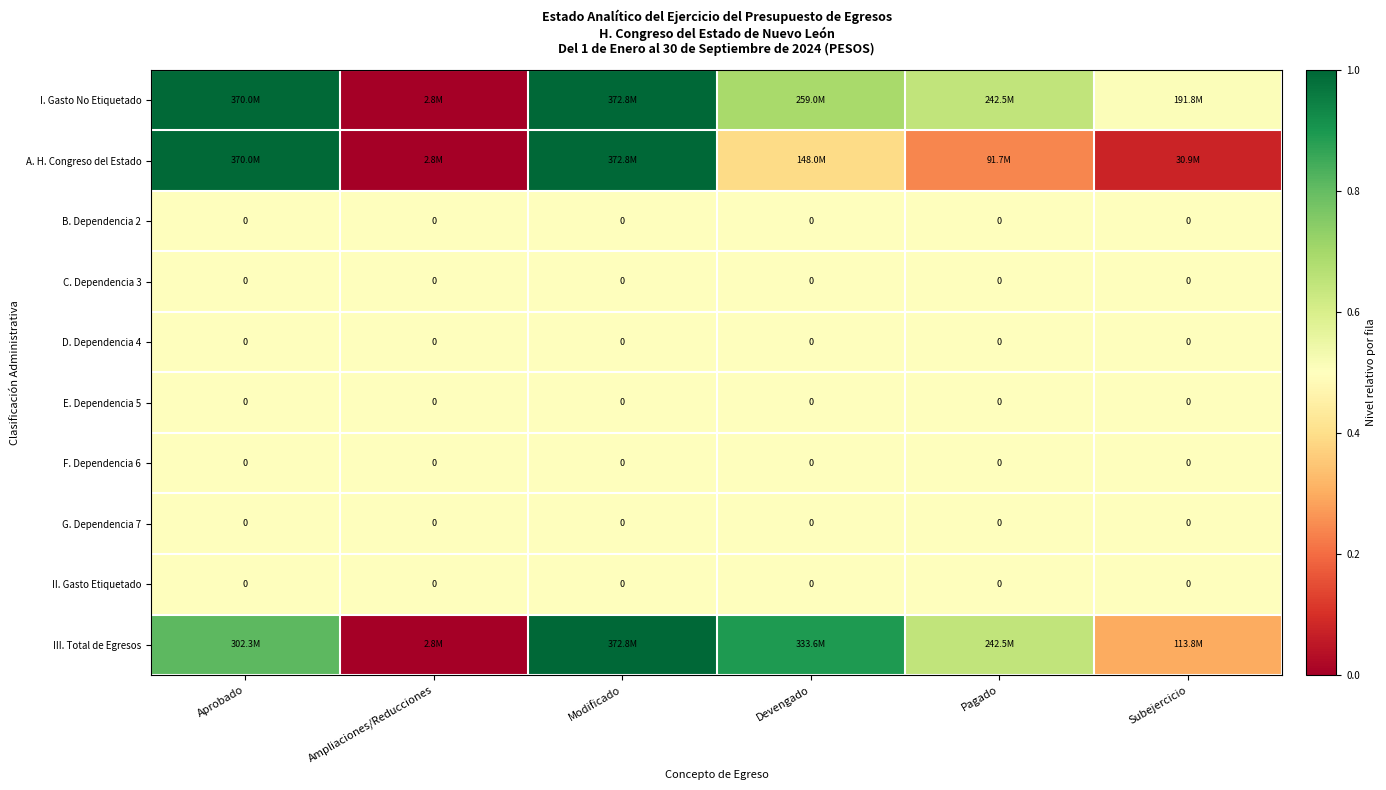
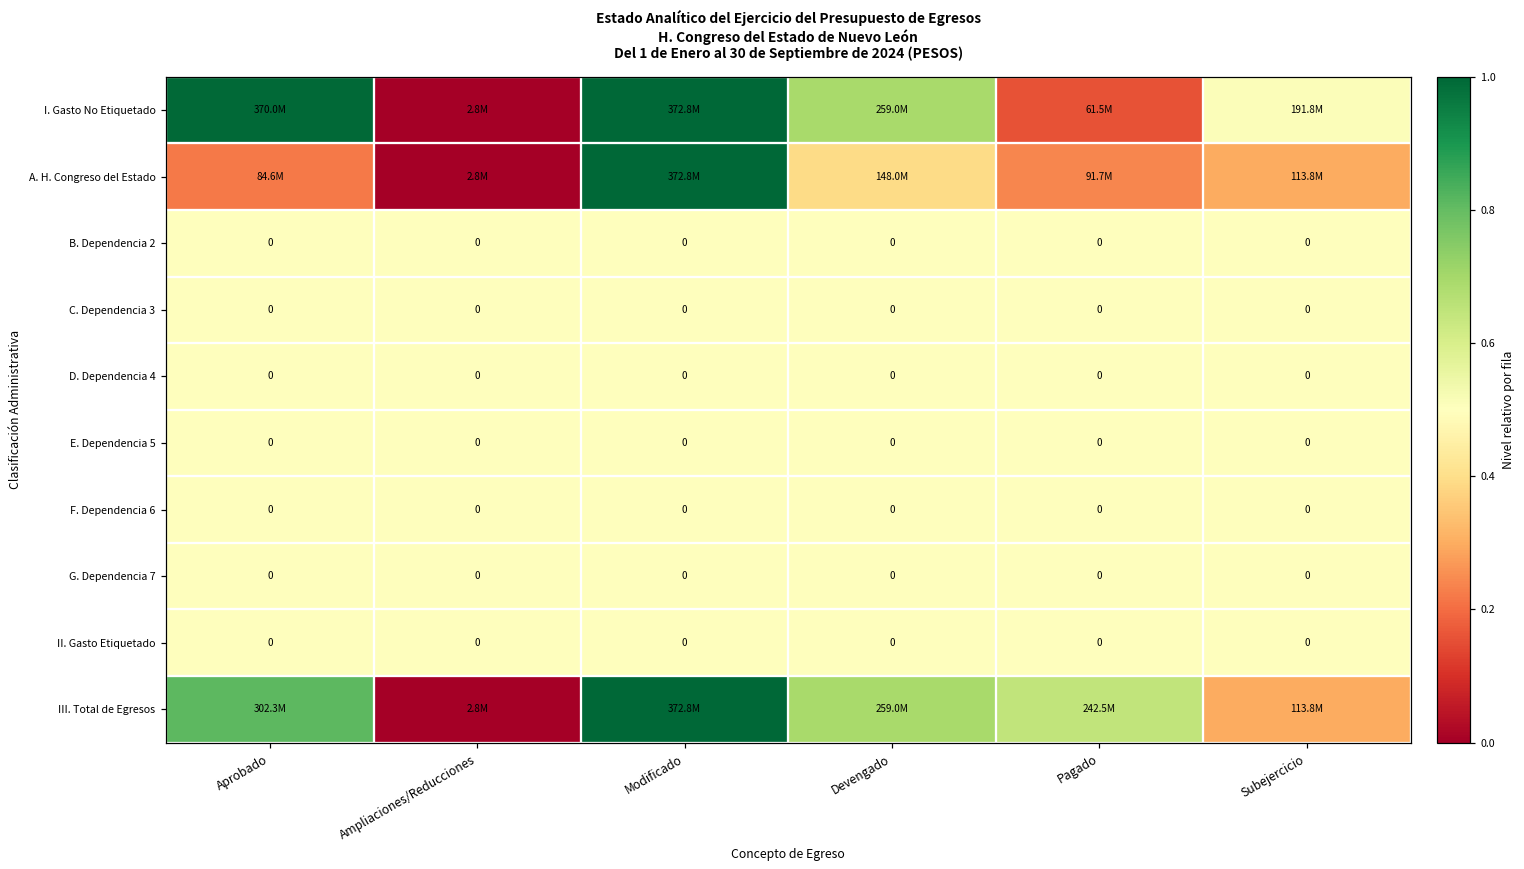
I. Gasto No Etiquetado, Pagado: 242.5M -> 61.5M
A. H. Congreso del Estado, Aprobado: 370.0M -> 84.6M
A. H. Congreso del Estado, Subejercicio: 30.9M -> 113.8M
III. Total de Egresos, Devengado: 333.6M -> 259.0M
